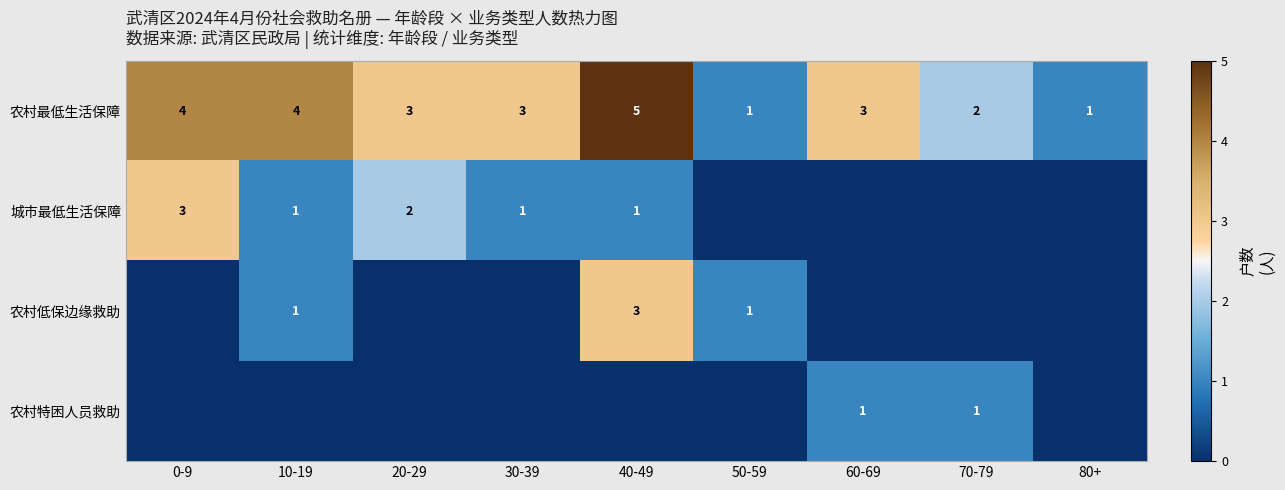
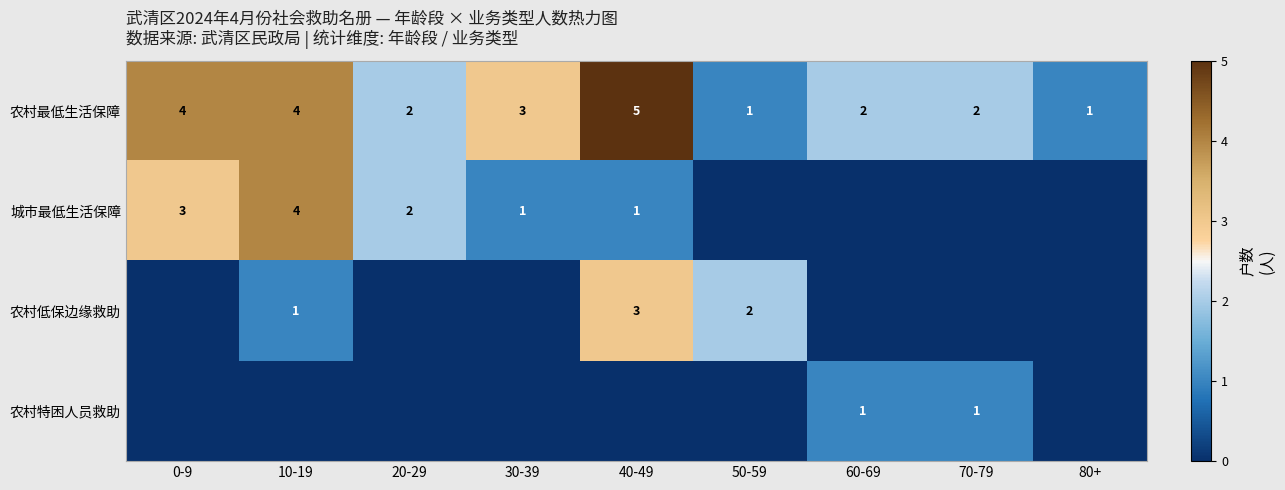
农村最低生活保障, 20-29: 3 -> 2
农村最低生活保障, 60-69: 3 -> 2
城市最低生活保障, 10-19: 1 -> 4
农村低保边缘救助, 50-59: 1 -> 2
